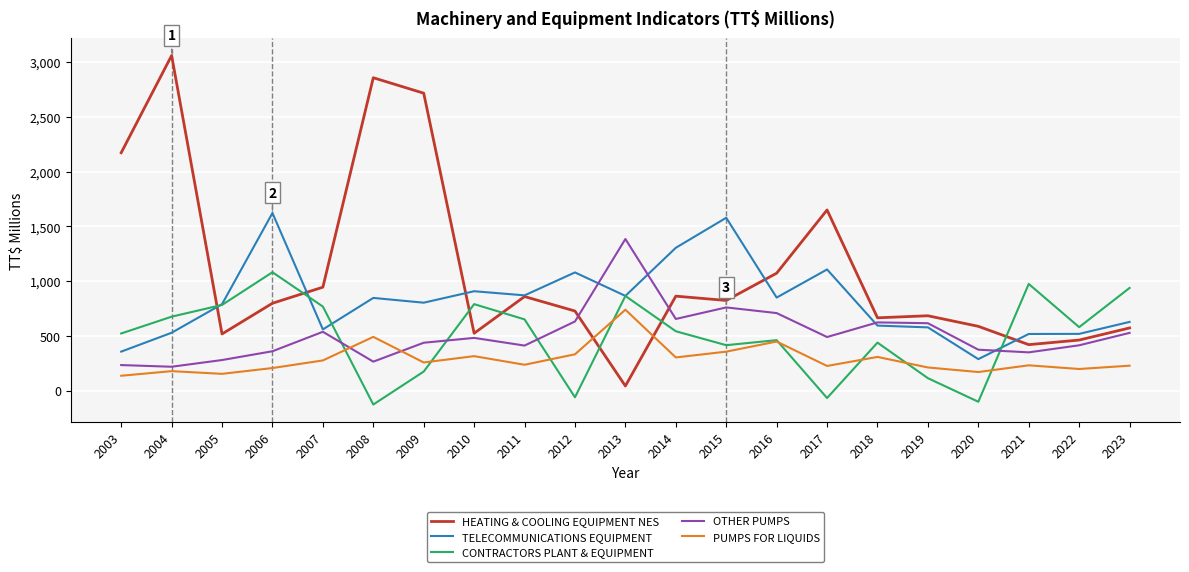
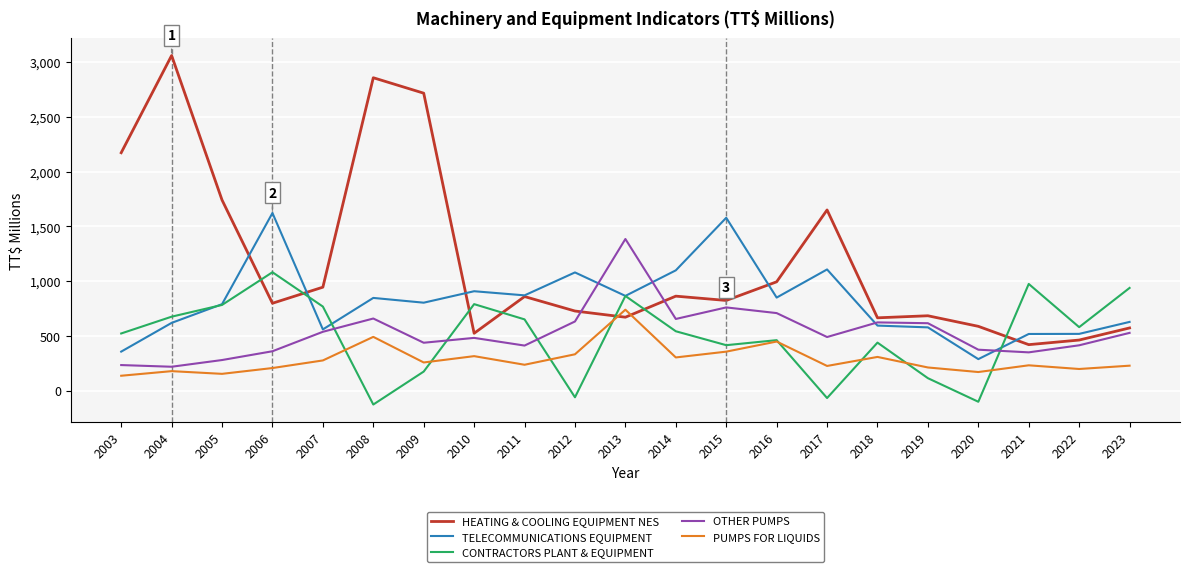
TELECOMMUNICATIONS EQUIPMENT, 2004: 530 -> 620
HEATING & COOLING EQUIPMENT NES, 2005: 520 -> 1,740
OTHER PUMPS, 2008: 260 -> 660
HEATING & COOLING EQUIPMENT NES, 2013: 40 -> 670
TELECOMMUNICATIONS EQUIPMENT, 2014: 1,300 -> 1,100
HEATING & COOLING EQUIPMENT NES, 2016: 1,070 -> 990
